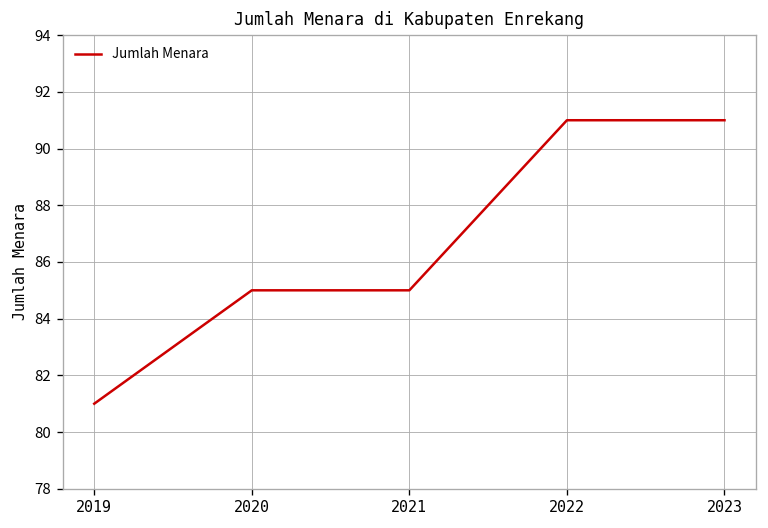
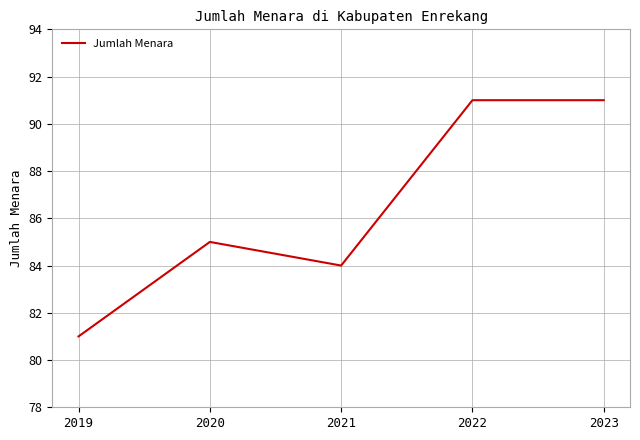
2021: 85 -> 84
